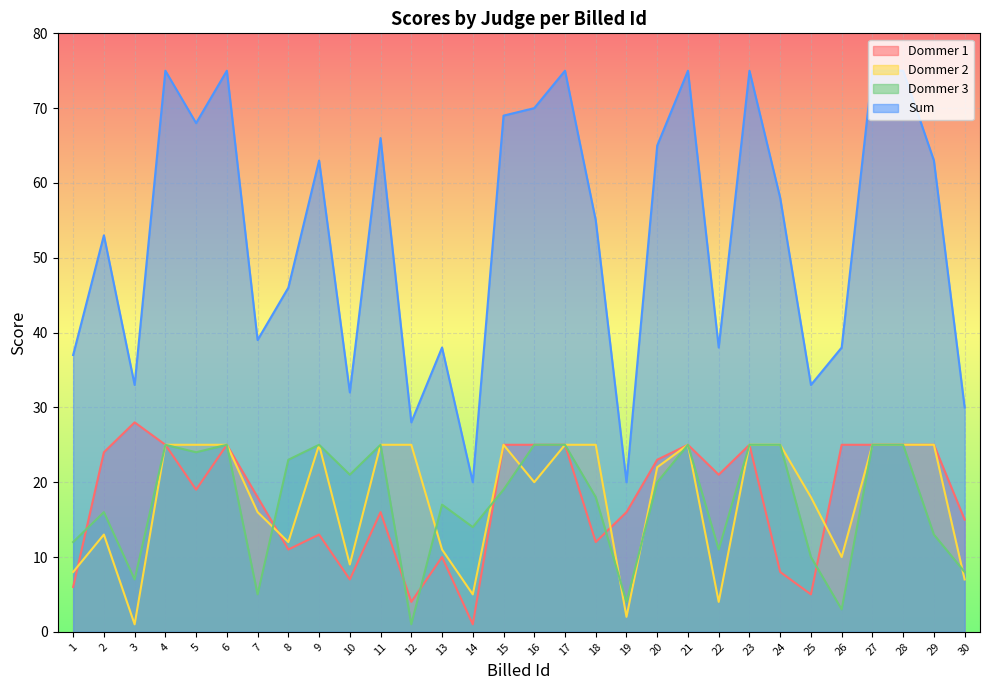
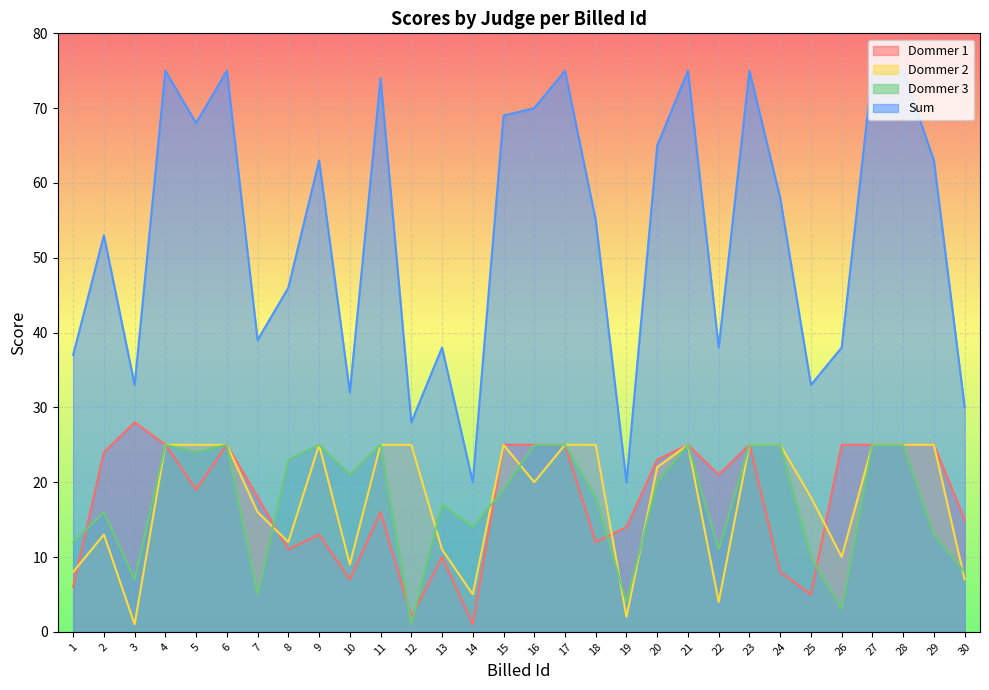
Sum, 11: 66 -> 74
Dommer 1, 12: 4 -> 2
Dommer 1, 19: 16 -> 14
